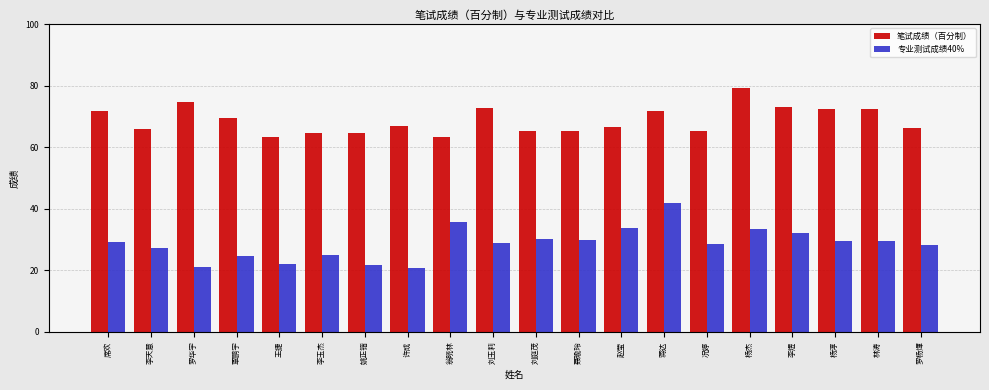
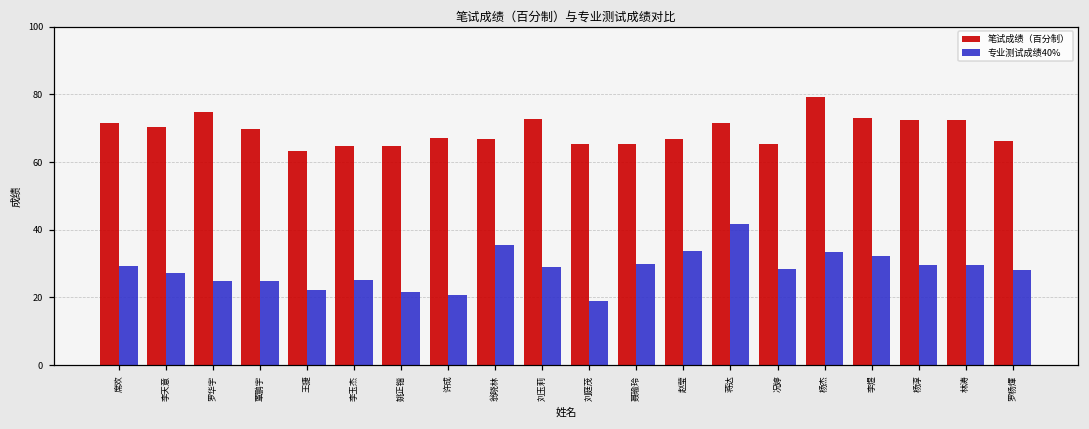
笔试成绩（百分制）, 李天意: 66 -> 70
专业测试成绩40%, 罗华宇: 21 -> 25
笔试成绩（百分制）, 翁晓林: 63 -> 67
专业测试成绩40%, 刘庭茂: 30 -> 19
